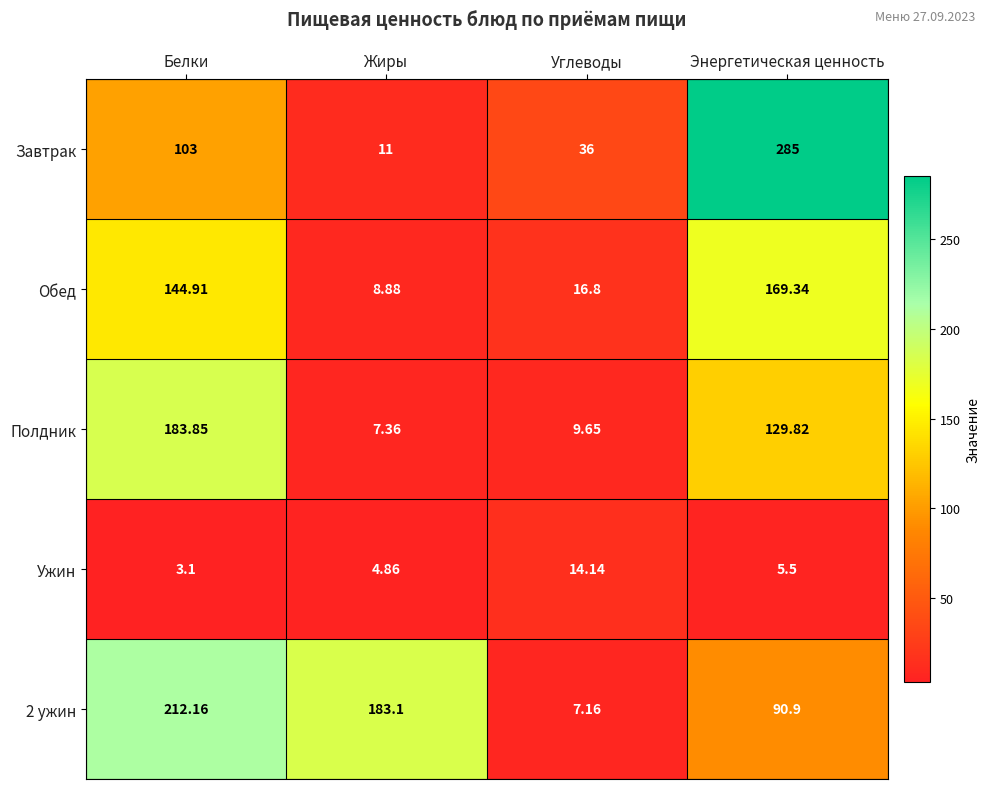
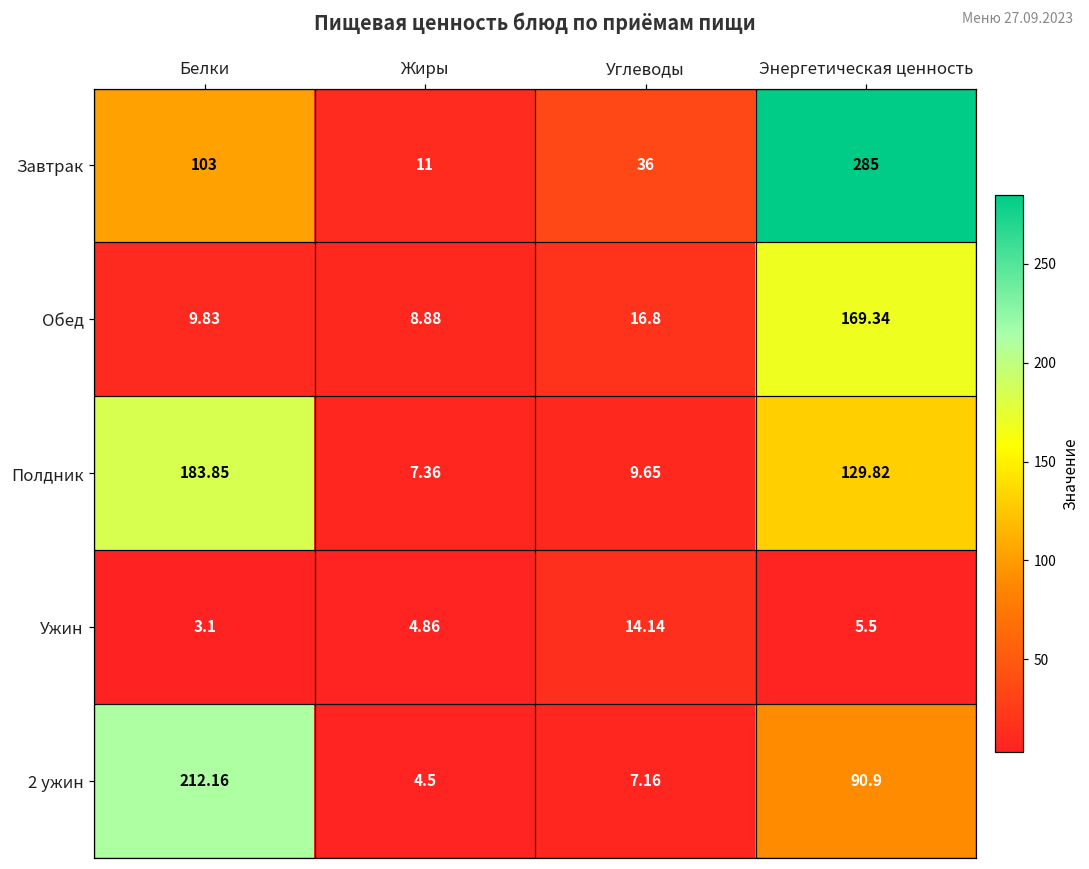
Обед, Белки: 144.91 -> 9.83
2 ужин, Жиры: 183.1 -> 4.5
